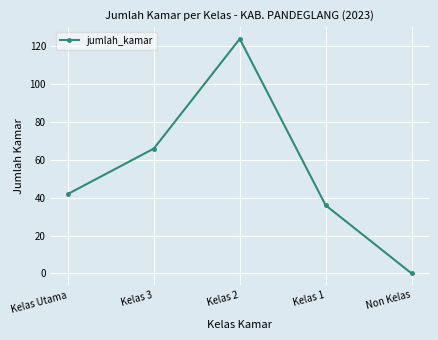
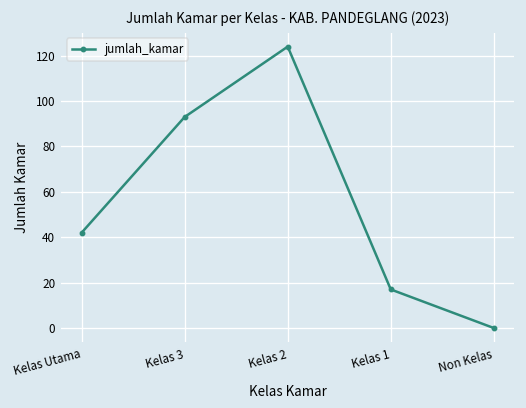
Kelas 3: 66 -> 93
Kelas 1: 36 -> 17
